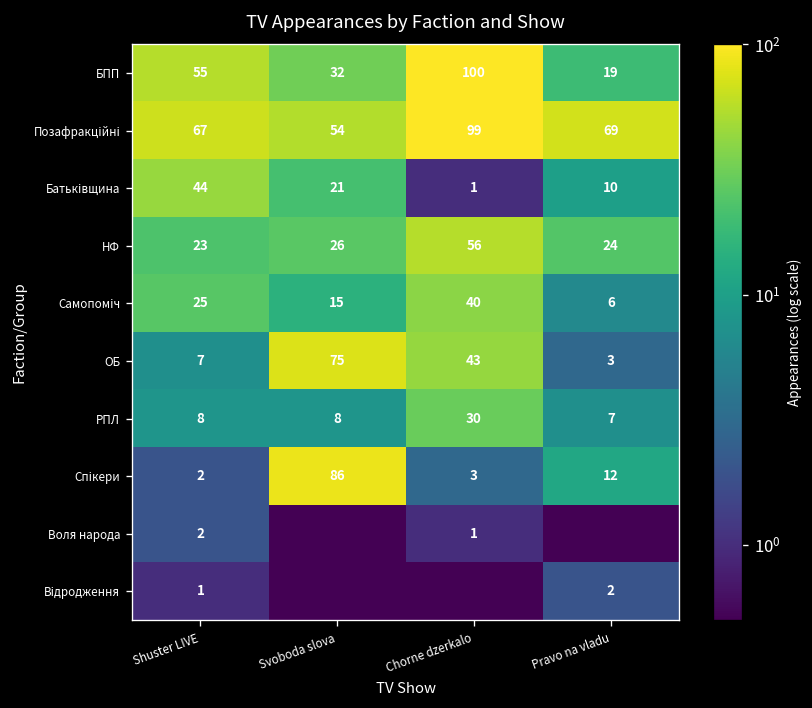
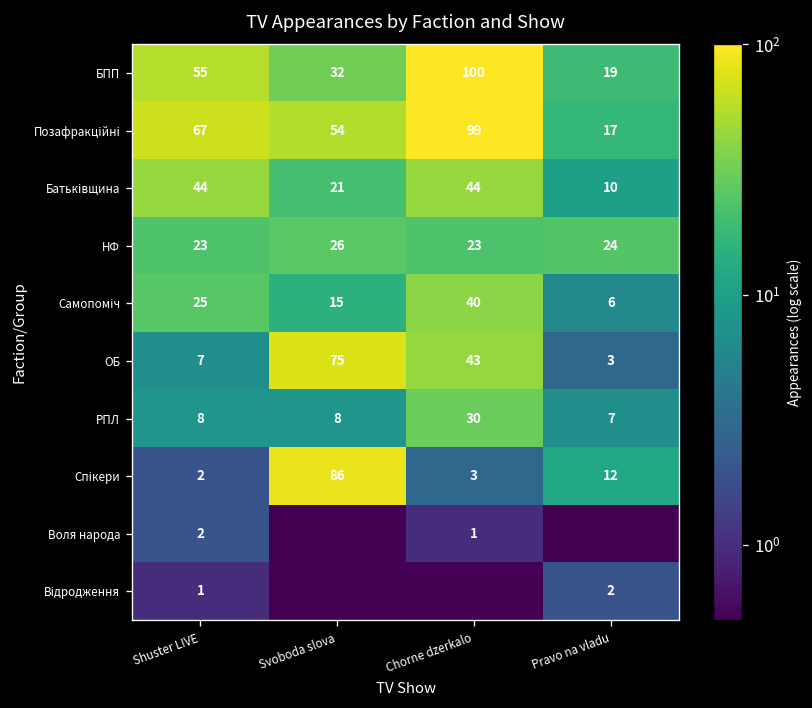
Позафракційні, Pravo na vladu: 69 -> 17
Батьківщина, Chorne dzerkalo: 1 -> 44
НФ, Chorne dzerkalo: 56 -> 23
